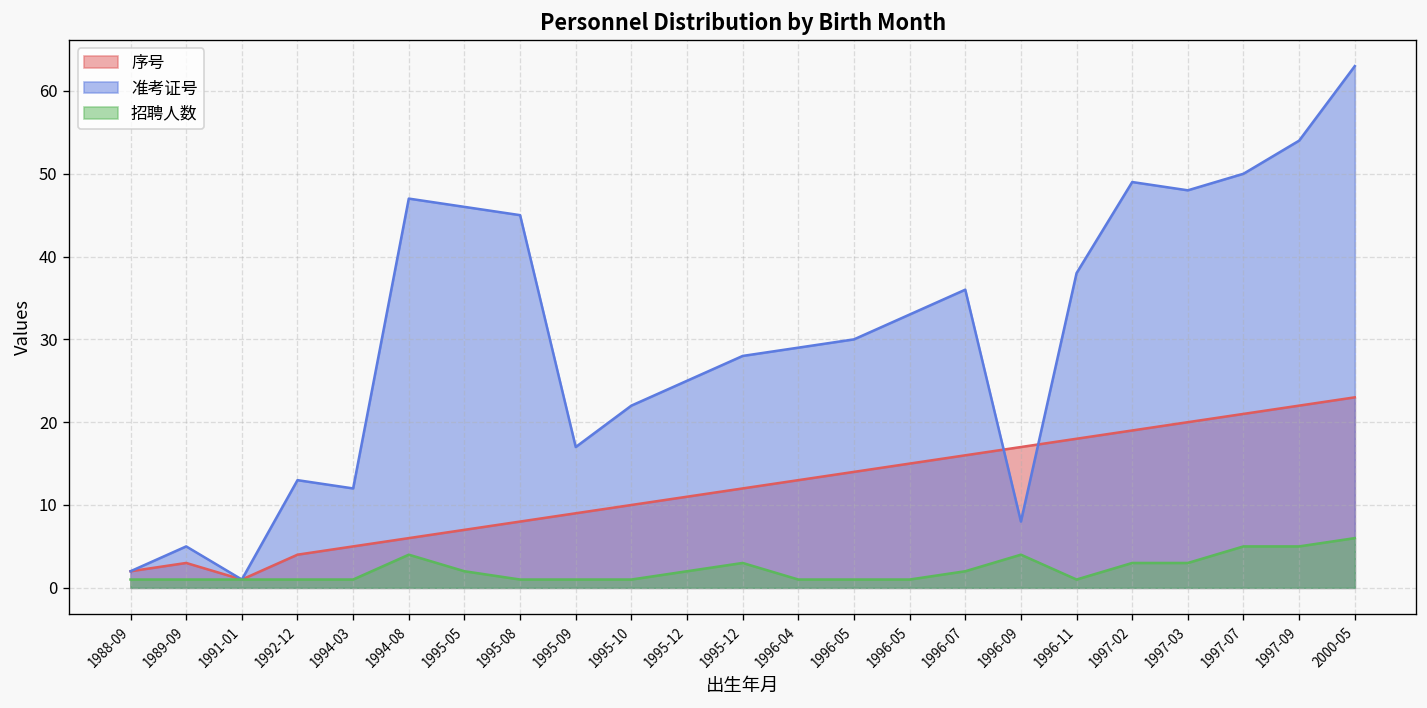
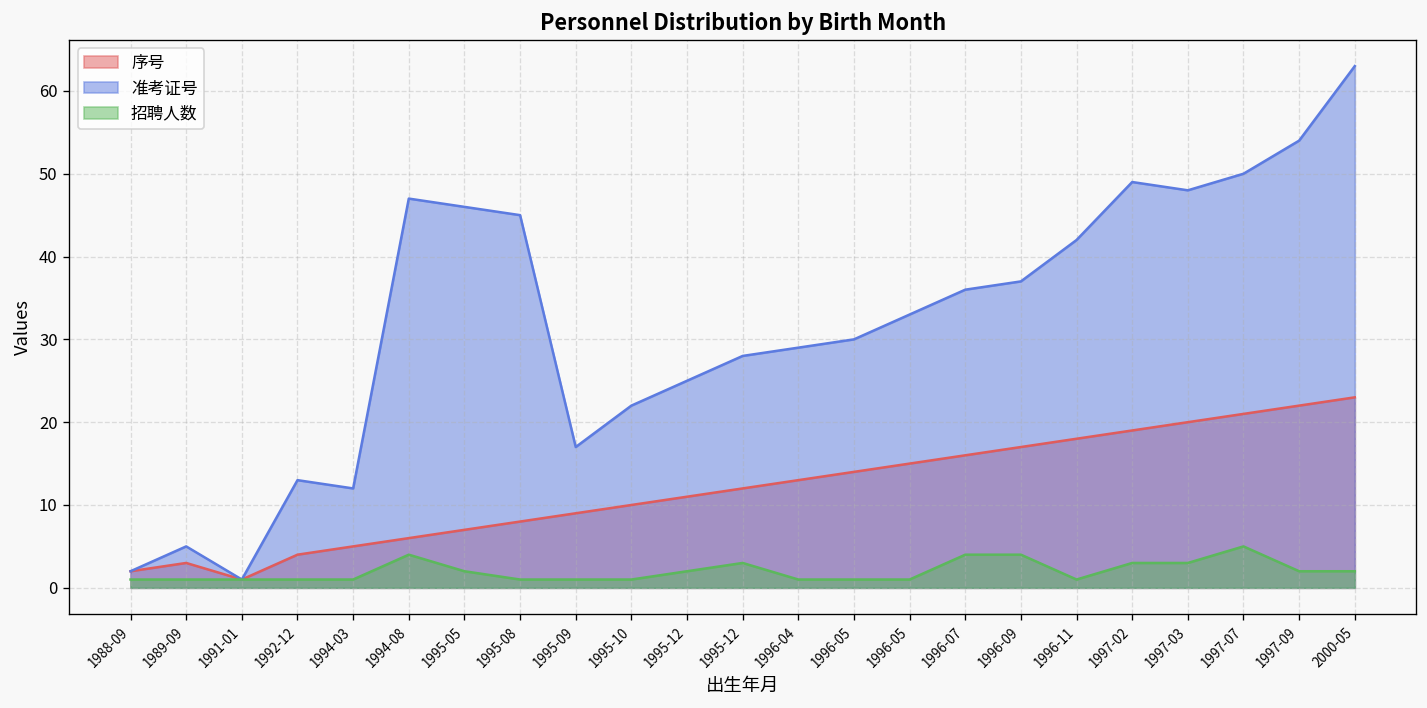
招聘人数, 1996-07: 2 -> 4
准考证号, 1996-09: 8 -> 37
准考证号, 1996-11: 38 -> 42
招聘人数, 1997-09: 5 -> 2
招聘人数, 2000-05: 6 -> 2
